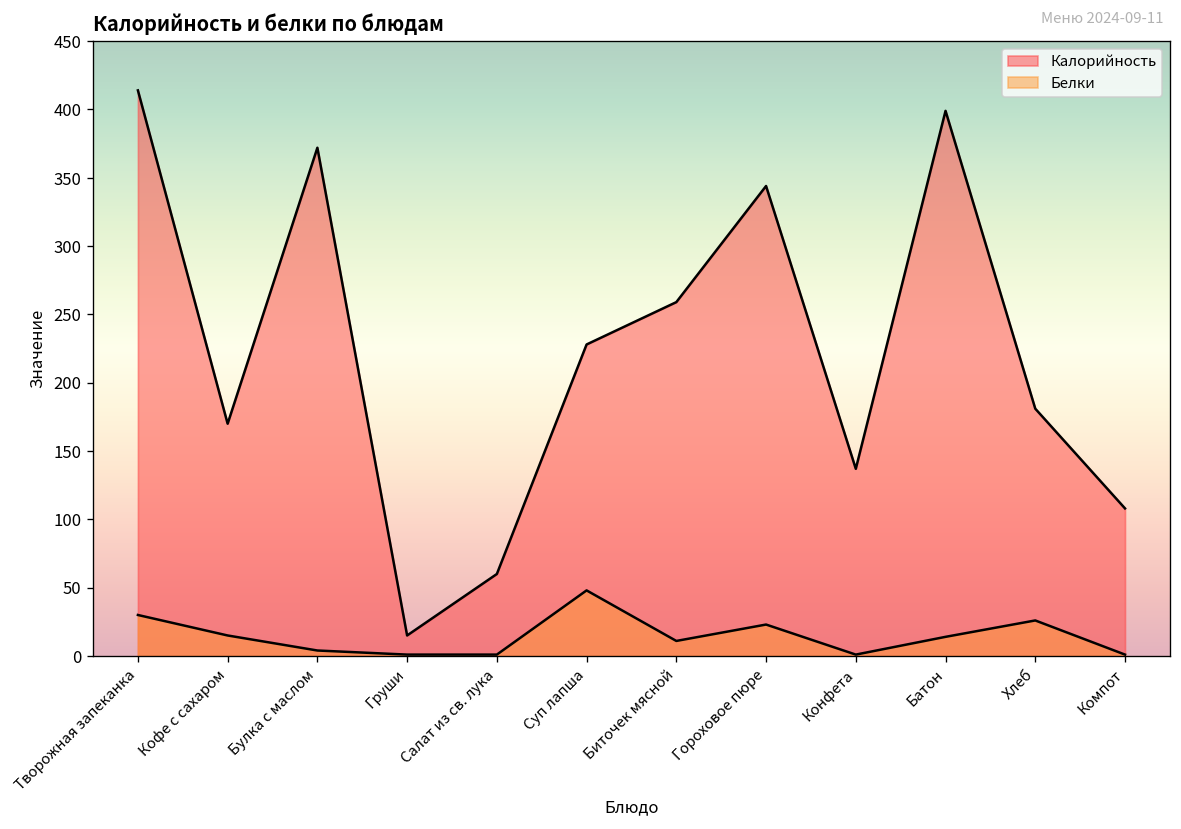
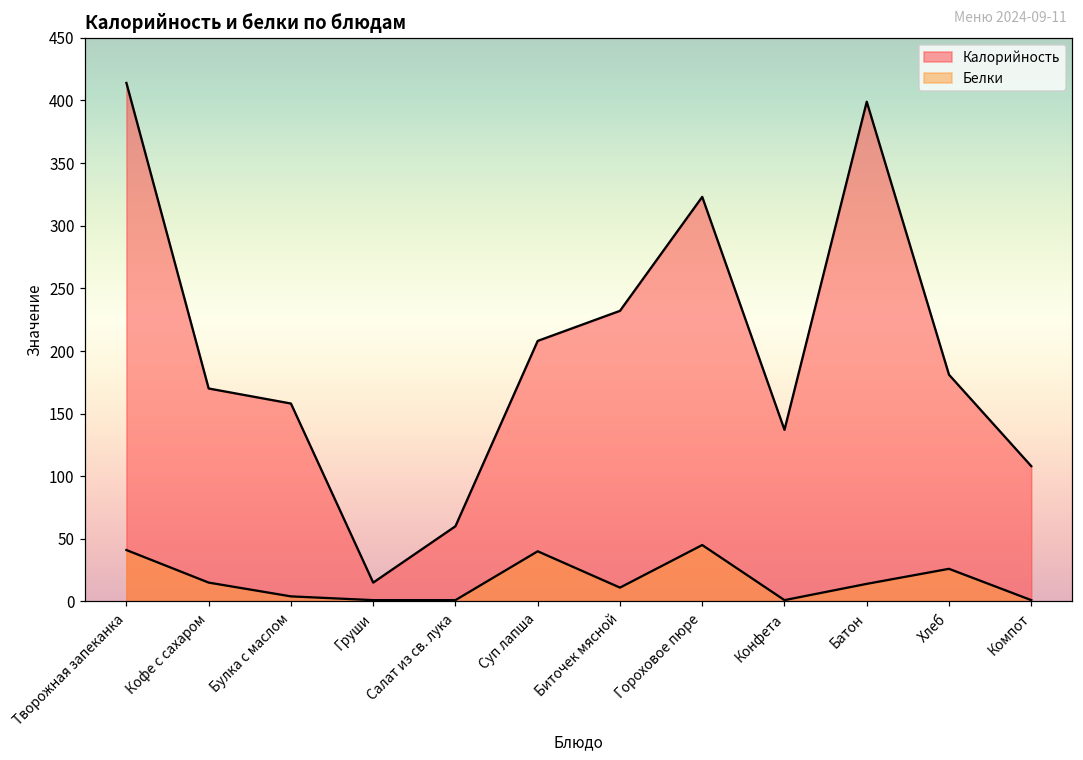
Белки, Творожная запеканка: 30 -> 41
Калорийность, Булка с маслом: 372 -> 158
Калорийность, Суп лапша: 228 -> 208
Белки, Суп лапша: 48 -> 40
Калорийность, Биточек мясной: 259 -> 232
Калорийность, Гороховое пюре: 344 -> 323
Белки, Гороховое пюре: 23 -> 45
